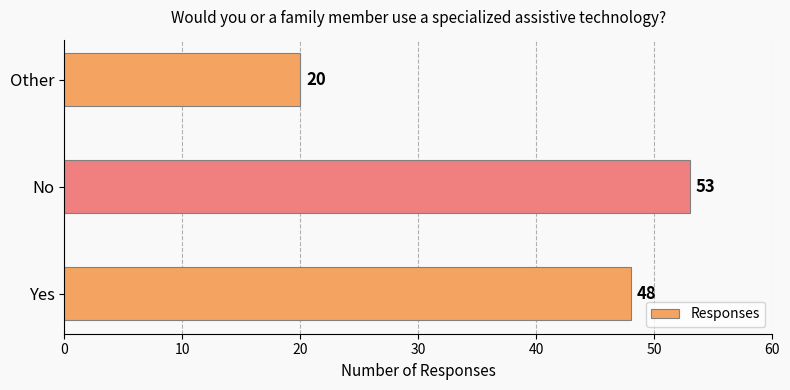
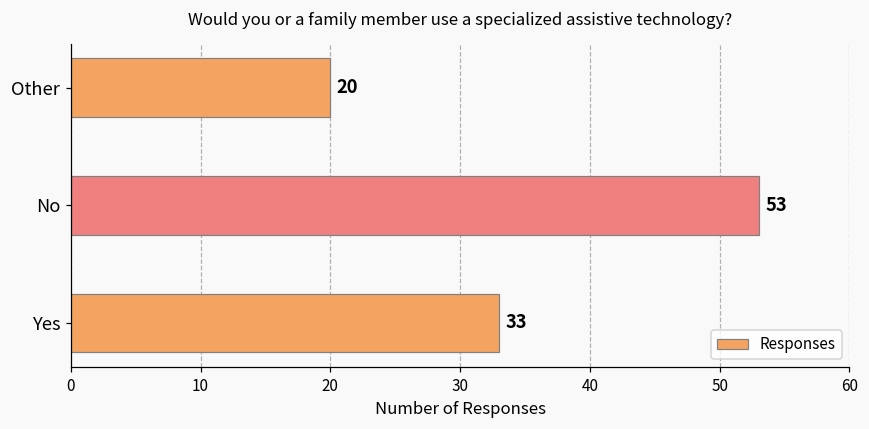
Yes: 48 -> 33
